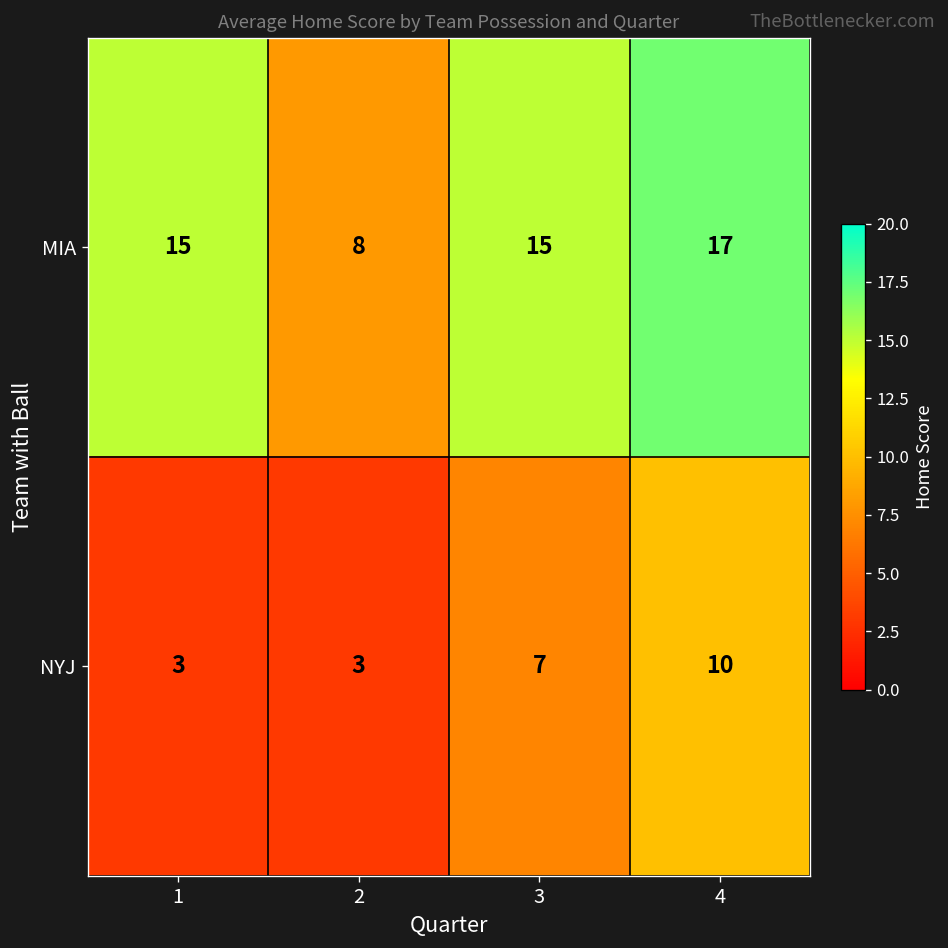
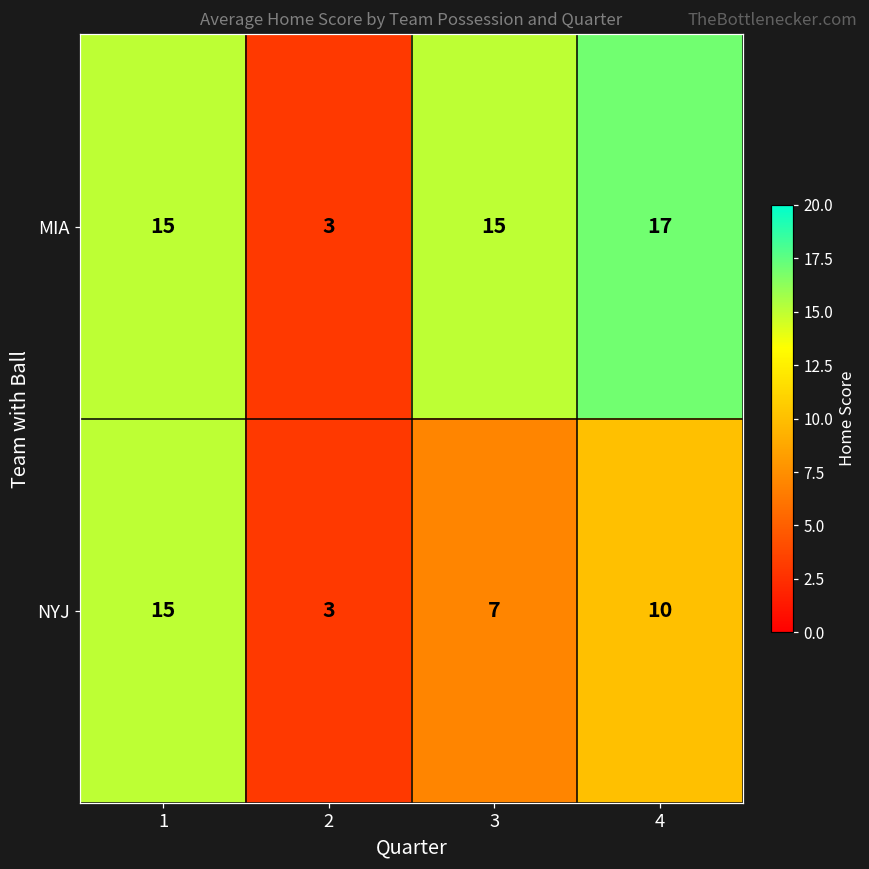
MIA, 2: 8 -> 3
NYJ, 1: 3 -> 15
